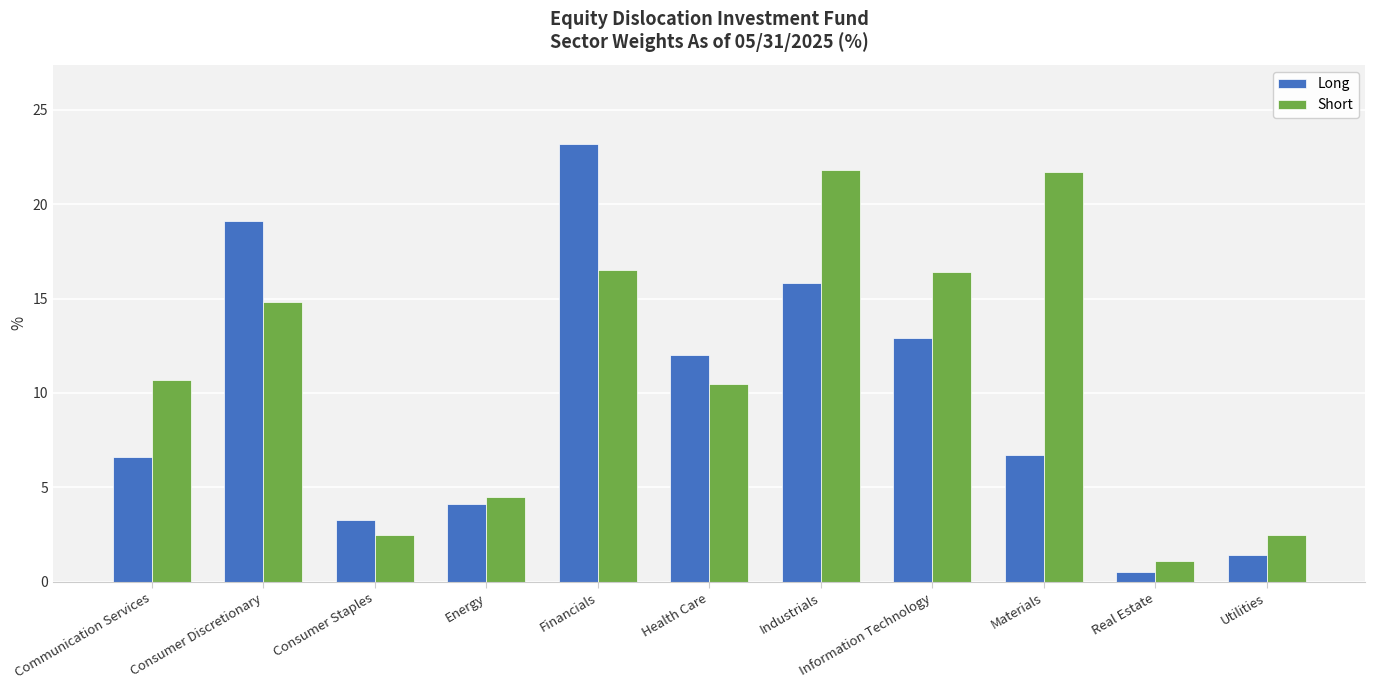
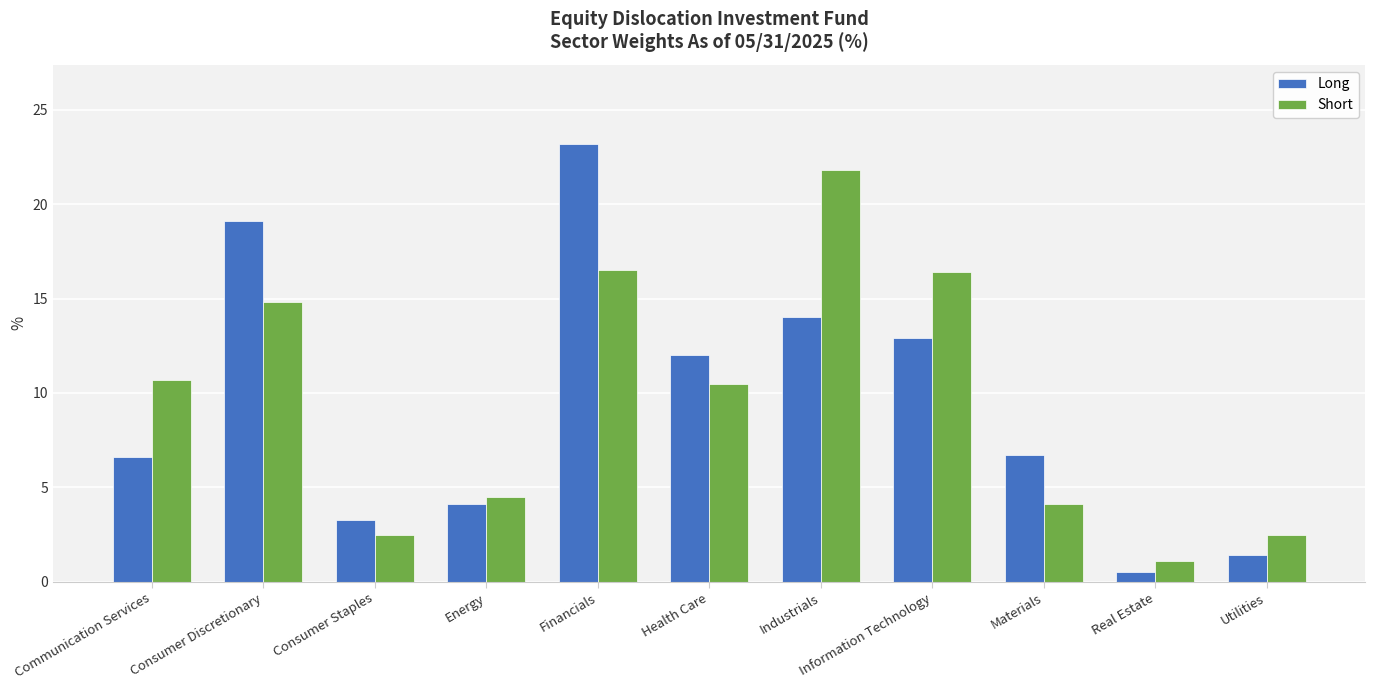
Long, Industrials: 15.8 -> 14.0
Short, Materials: 21.7 -> 4.1
